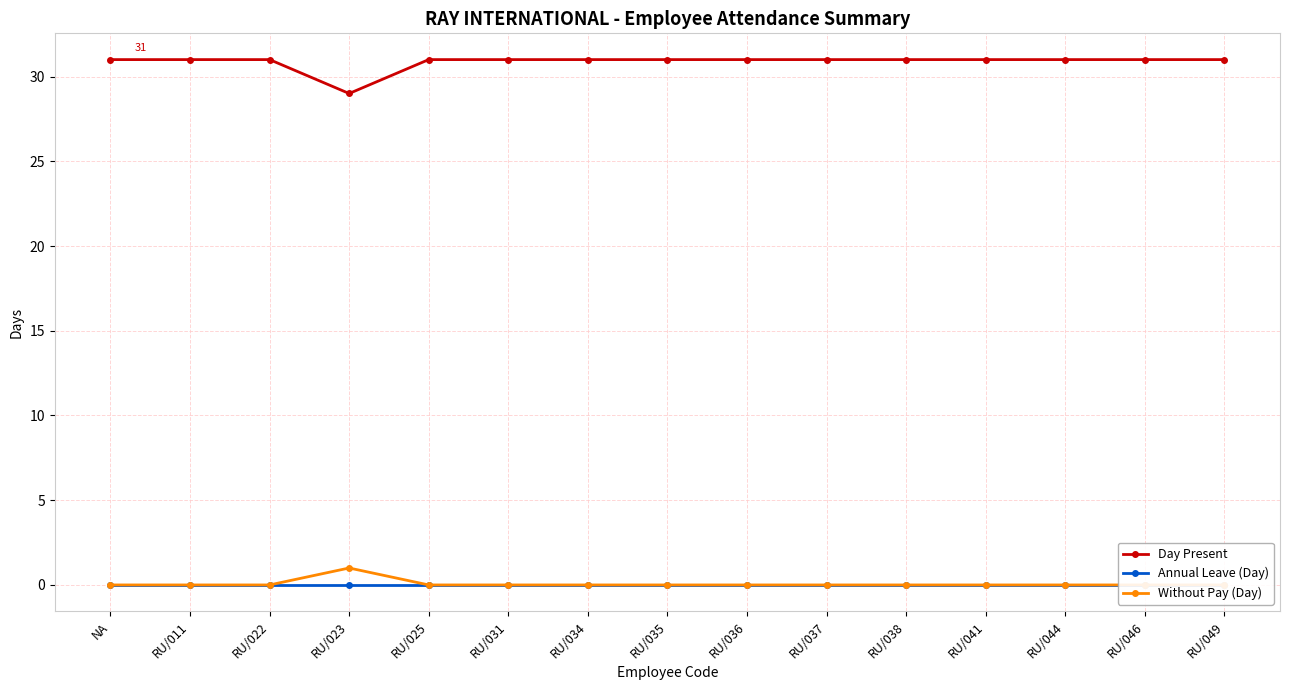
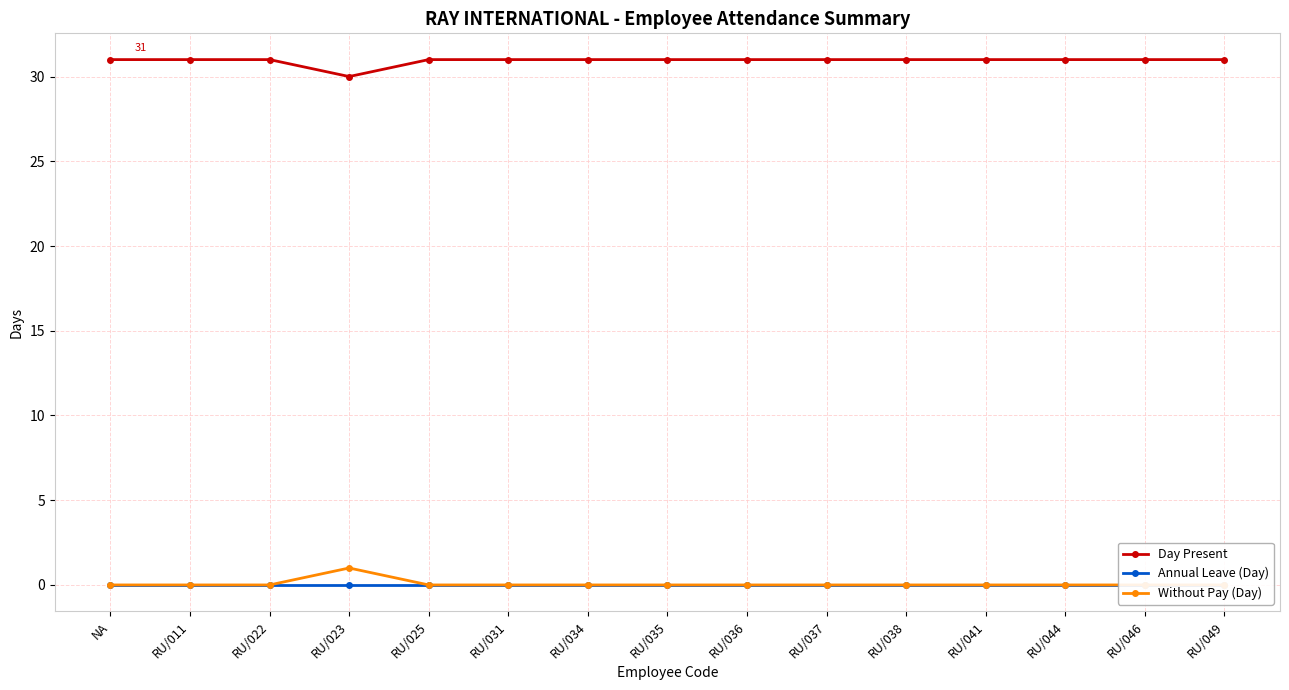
Day Present, RU/023: 29 -> 30
